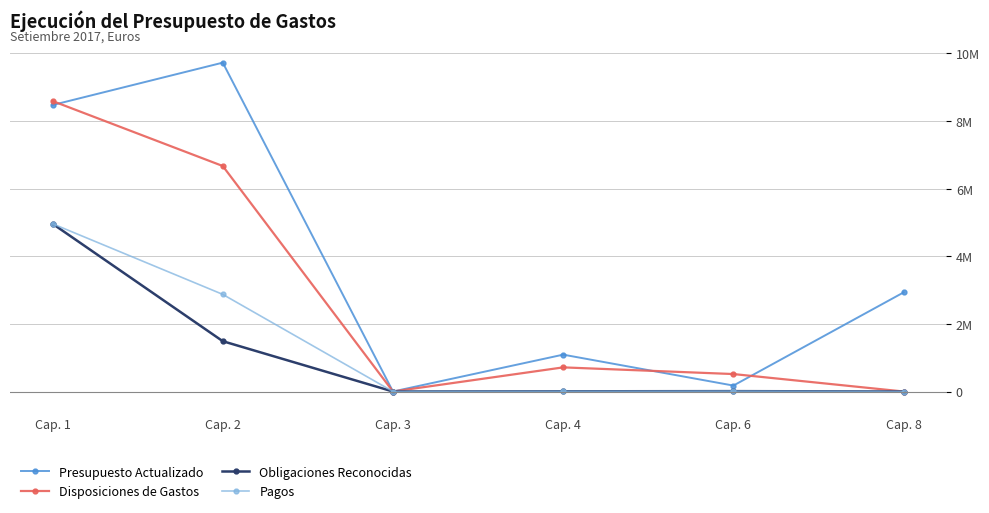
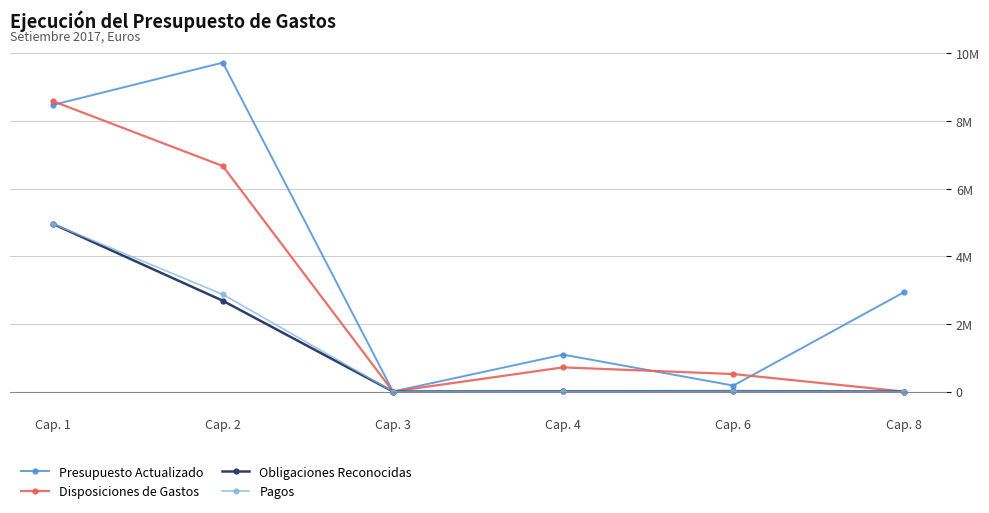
Obligaciones Reconocidas, Cap. 2: 1500000 -> 2700000
